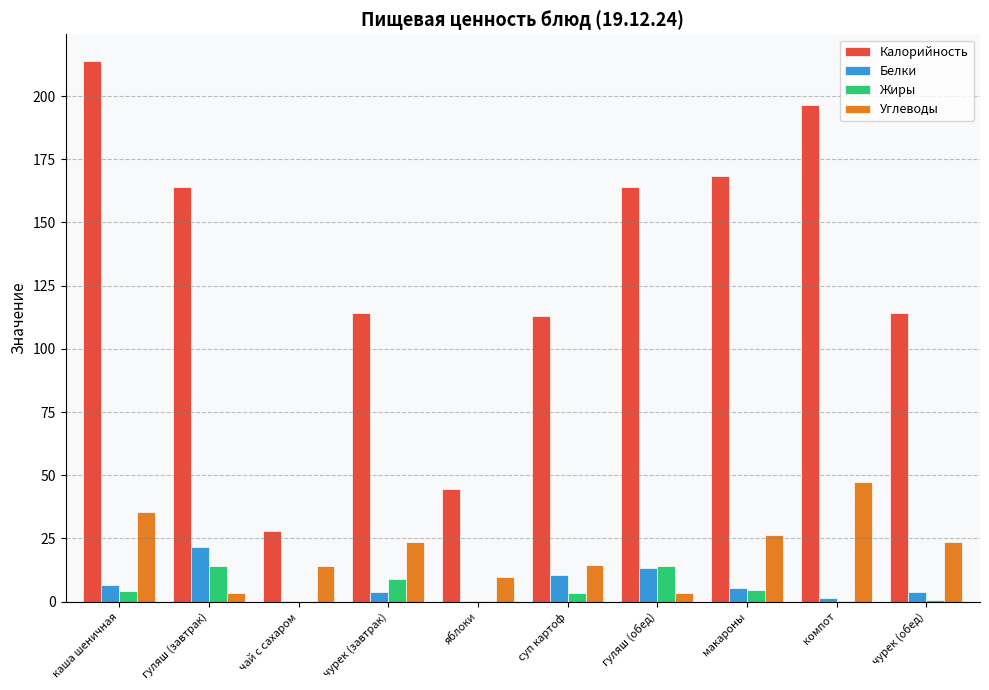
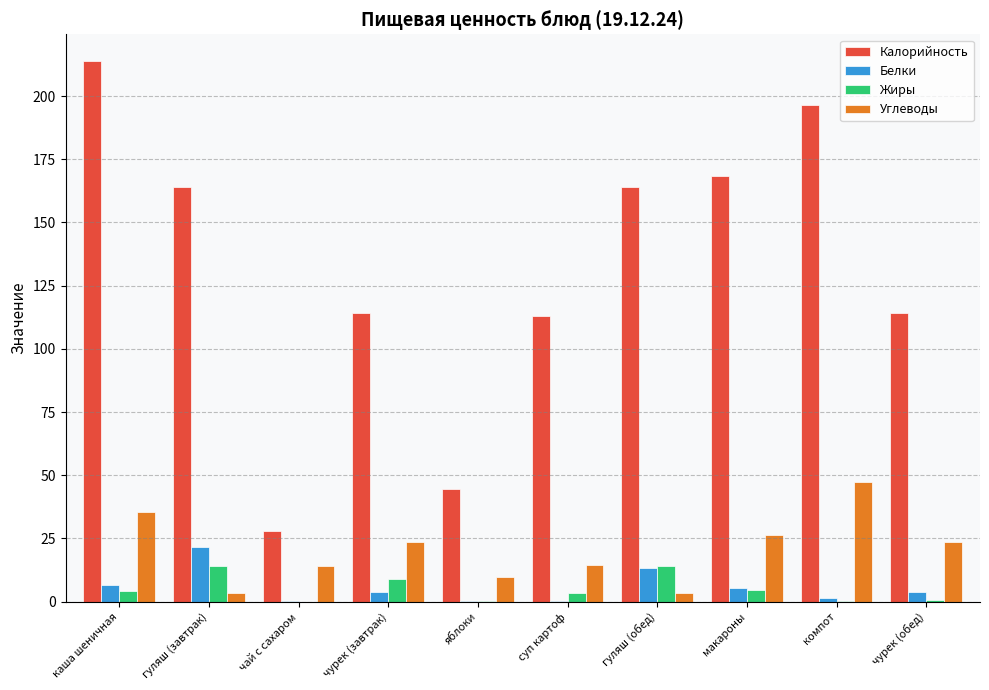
Белки, суп картоф: 11 -> 0
